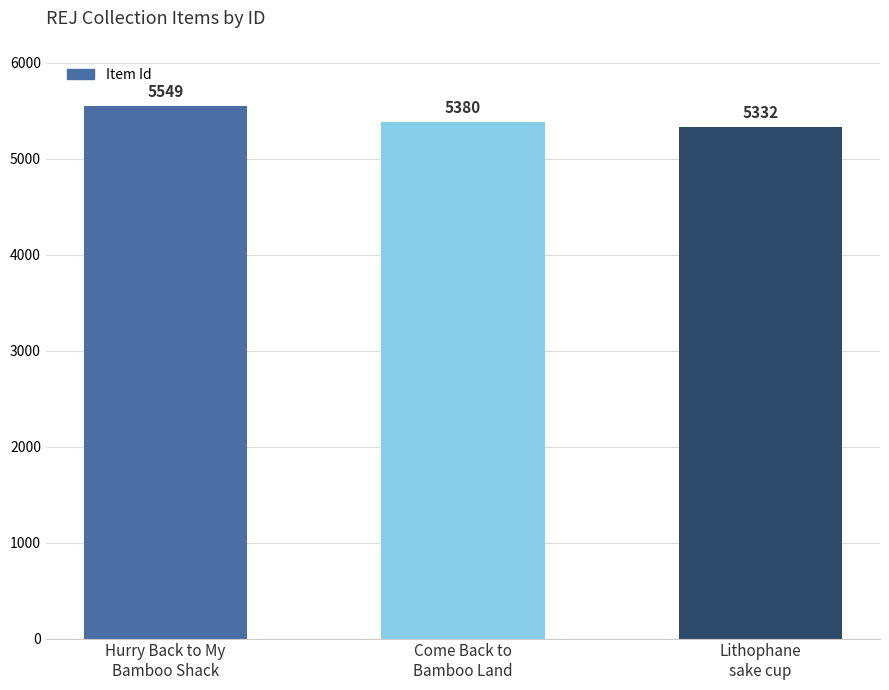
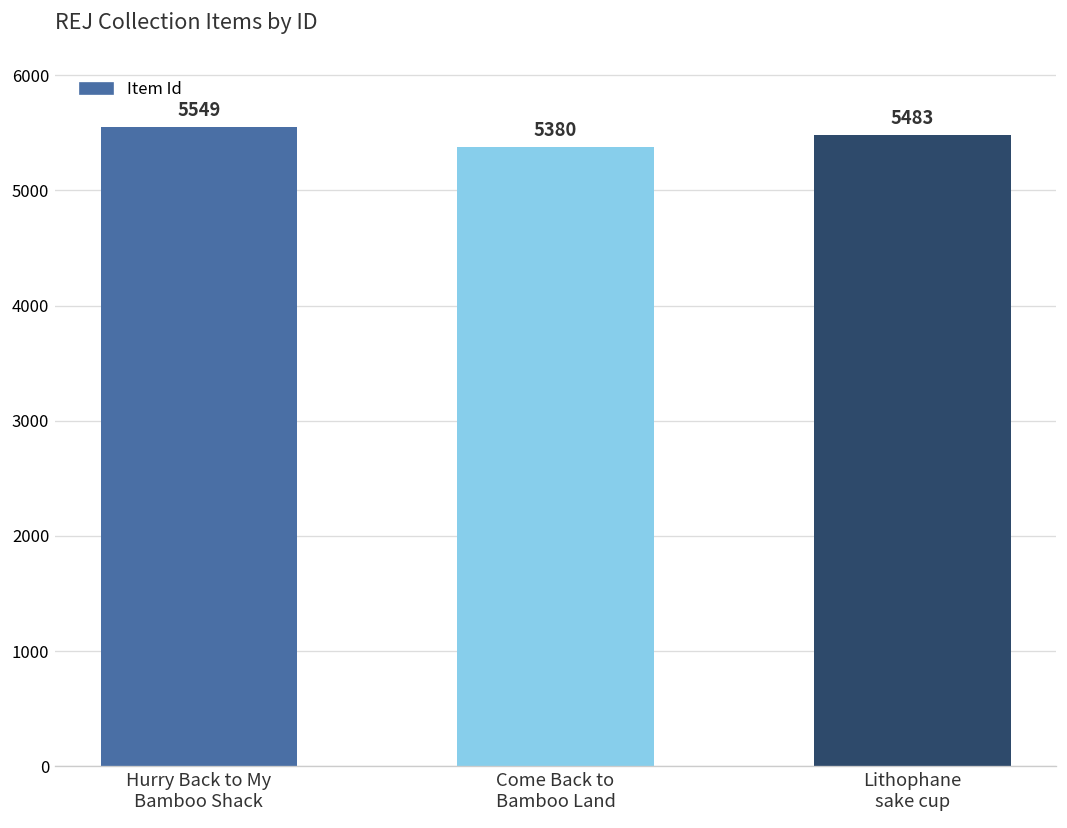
Lithophane sake cup: 5332 -> 5483
